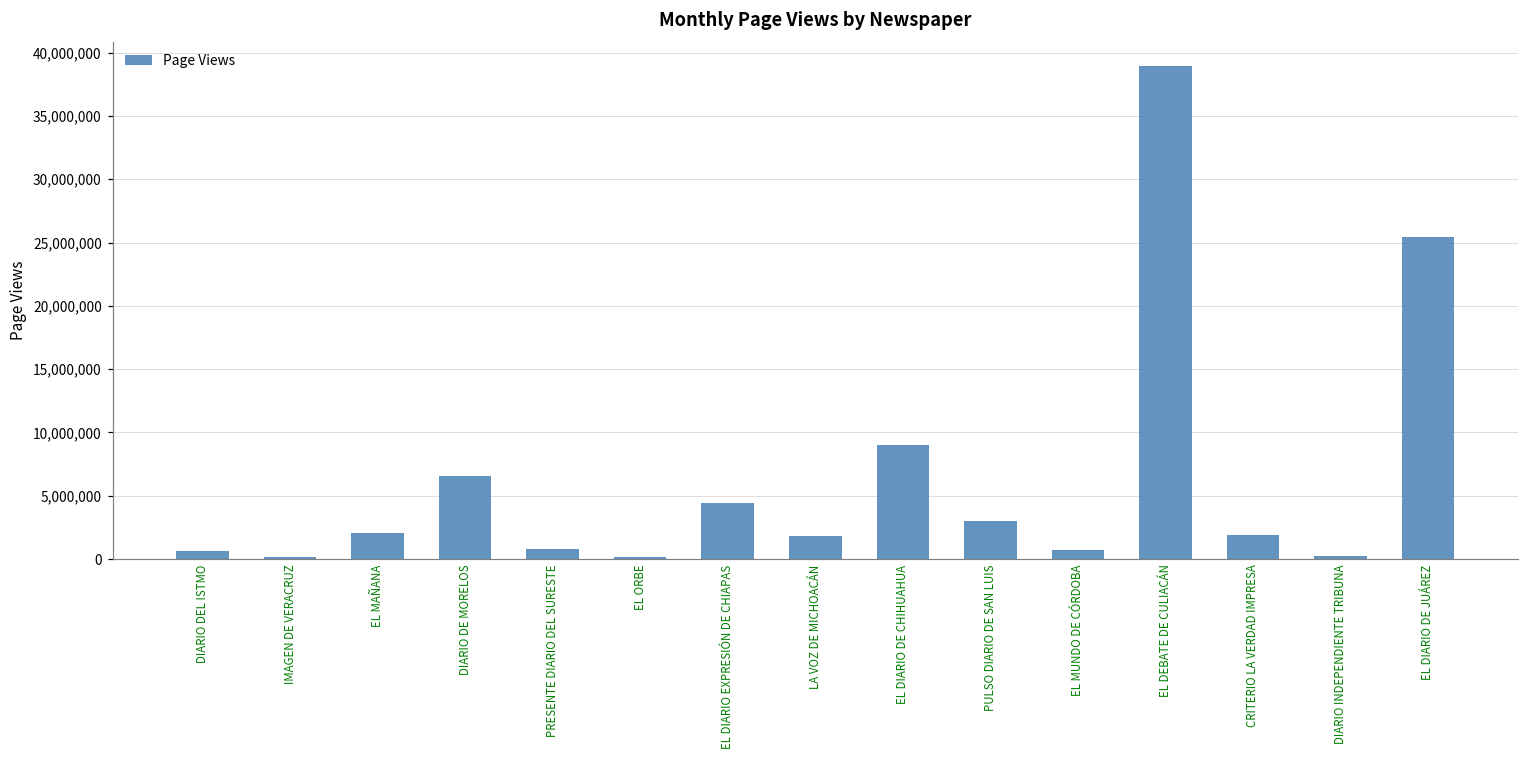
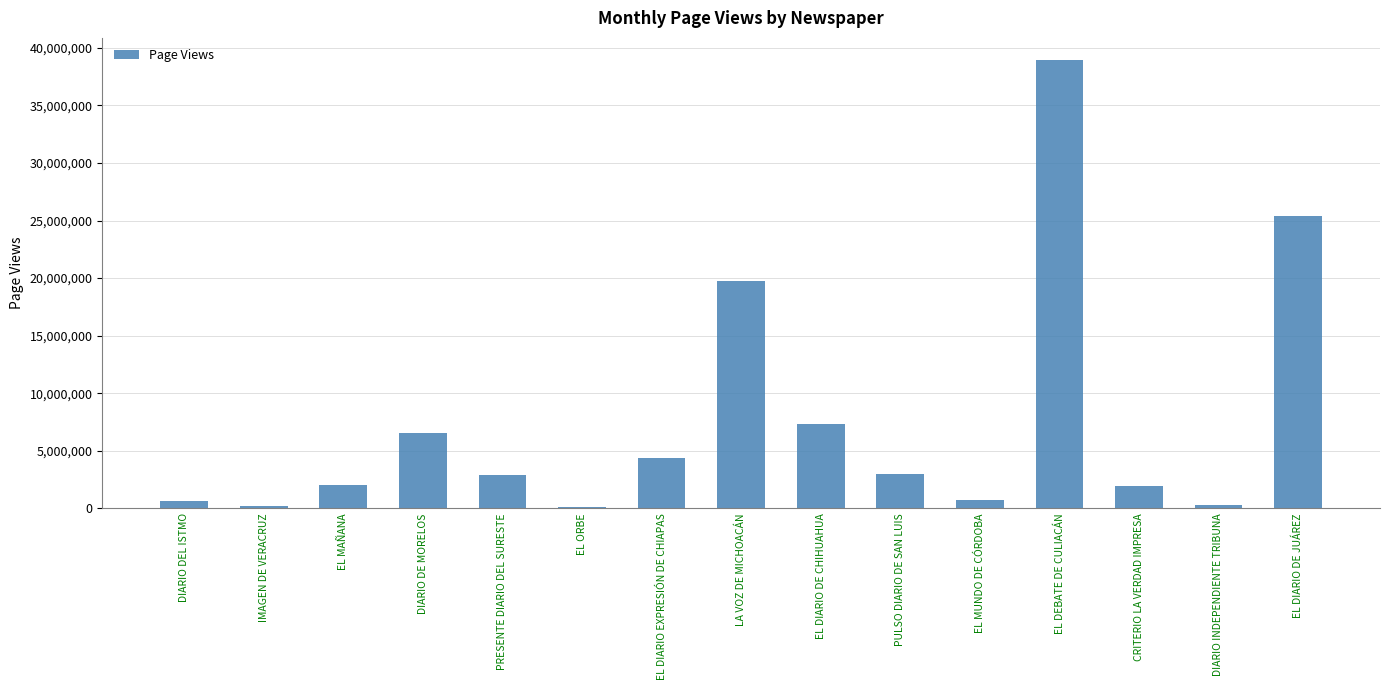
PRESENTE DIARIO DEL SURESTE: 800,000 -> 2,900,000
LA VOZ DE MICHOACÁN: 1,900,000 -> 19,800,000
EL DIARIO DE CHIHUAHUA: 9,000,000 -> 7,400,000
